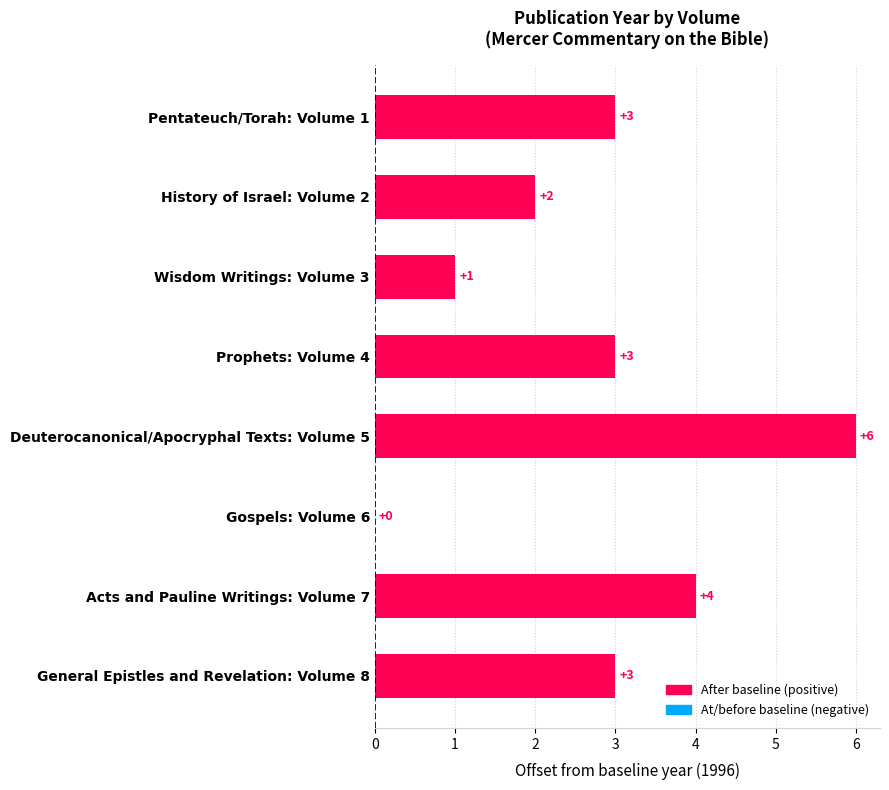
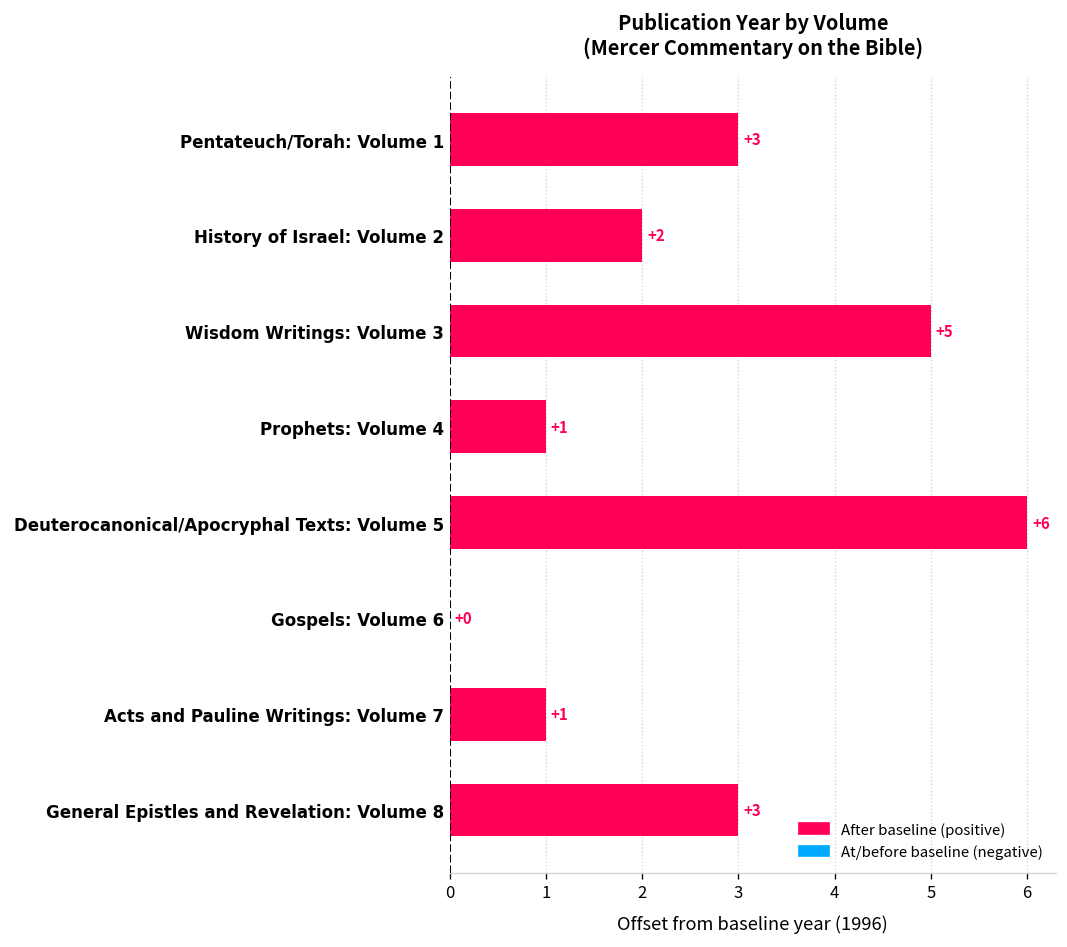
Wisdom Writings: Volume 3: +1 -> +5
Prophets: Volume 4: +3 -> +1
Acts and Pauline Writings: Volume 7: +4 -> +1
